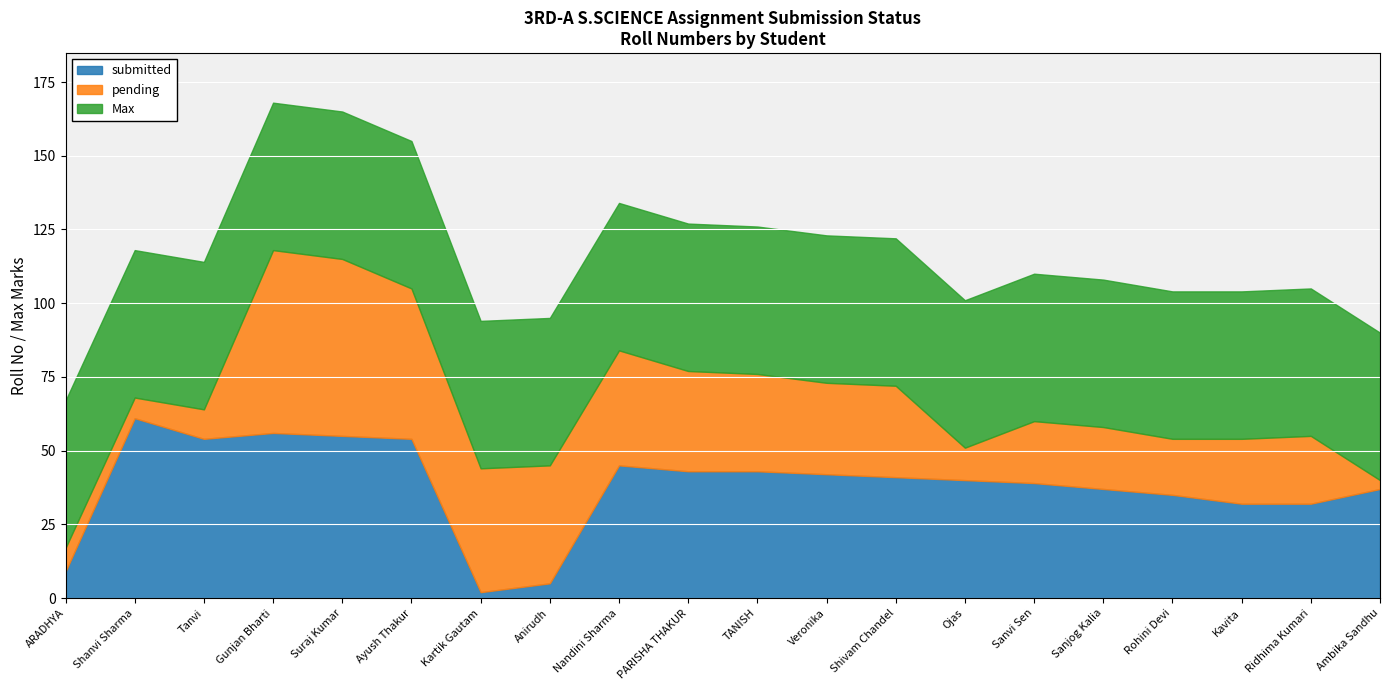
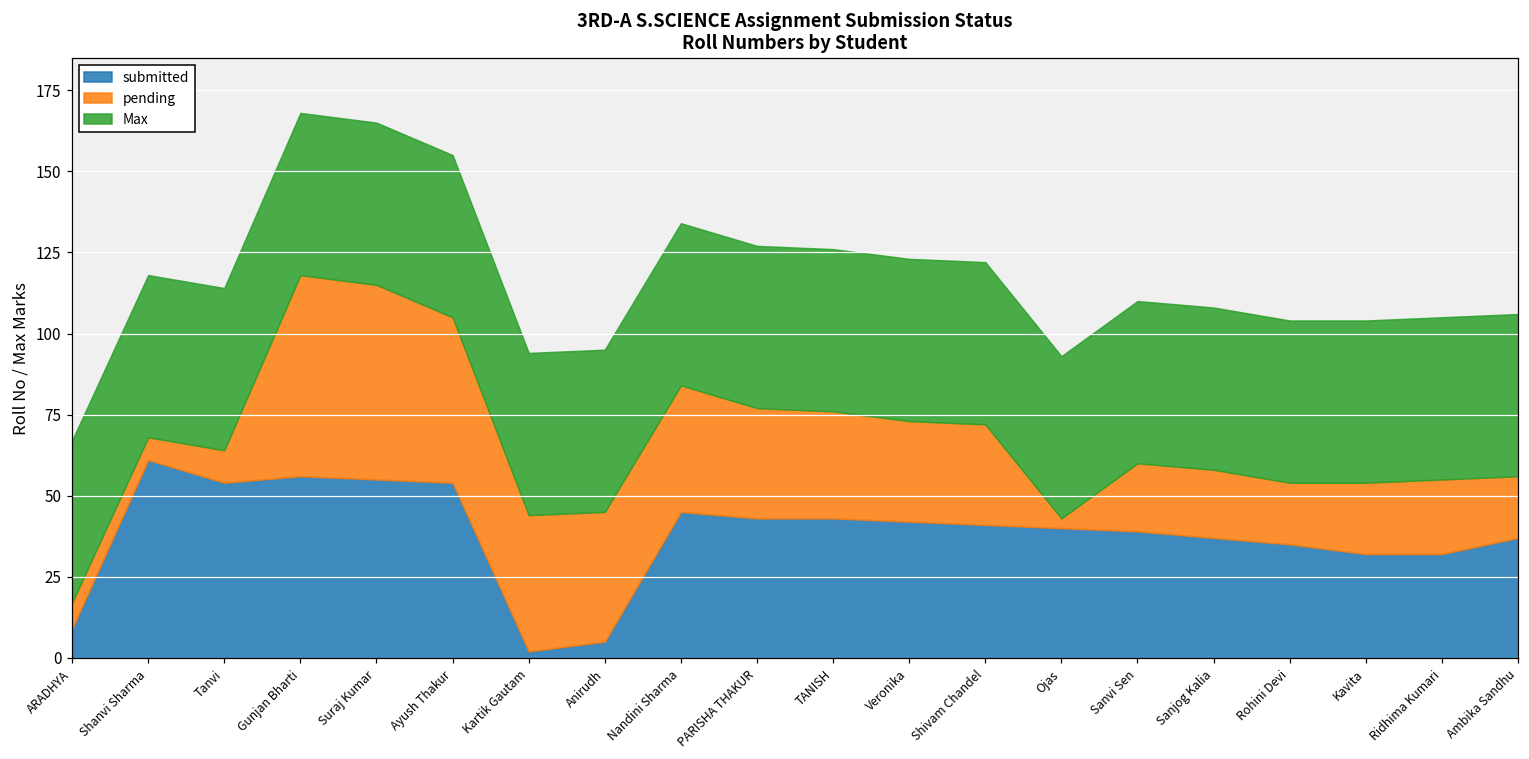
pending, Ojas: 11 -> 3
pending, Ambika Sandhu: 3 -> 19
